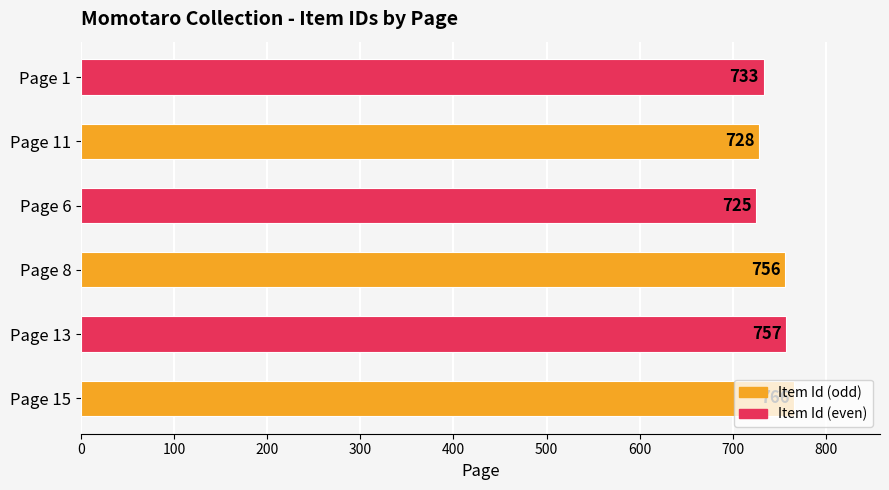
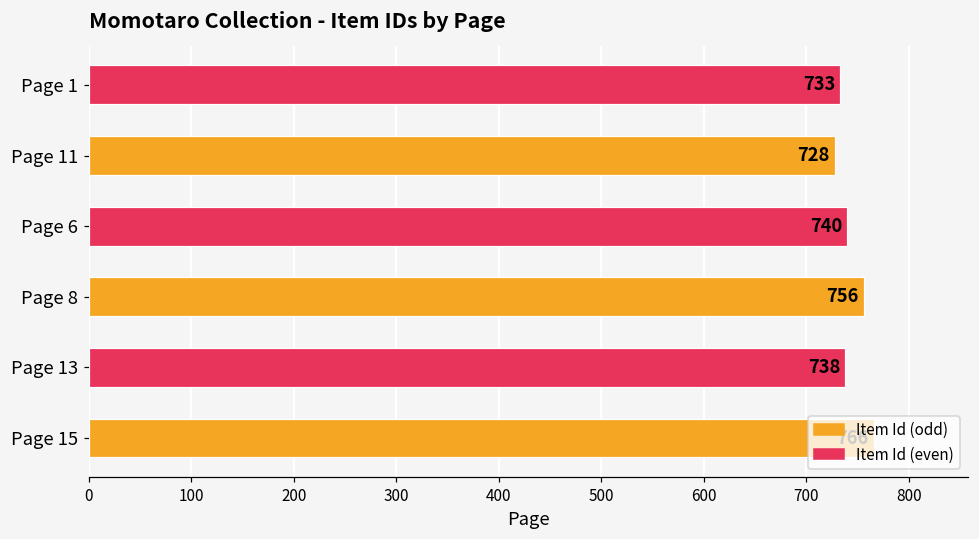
Page 6: 725 -> 740
Page 13: 757 -> 738
